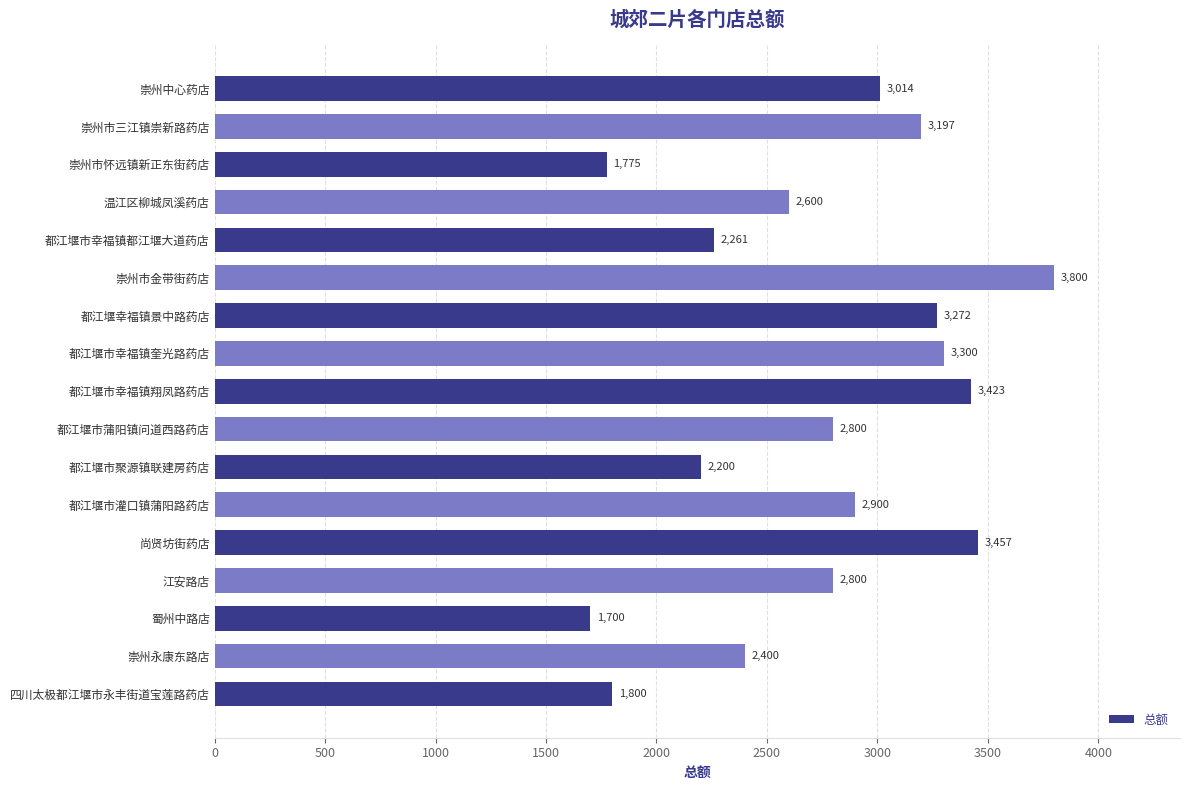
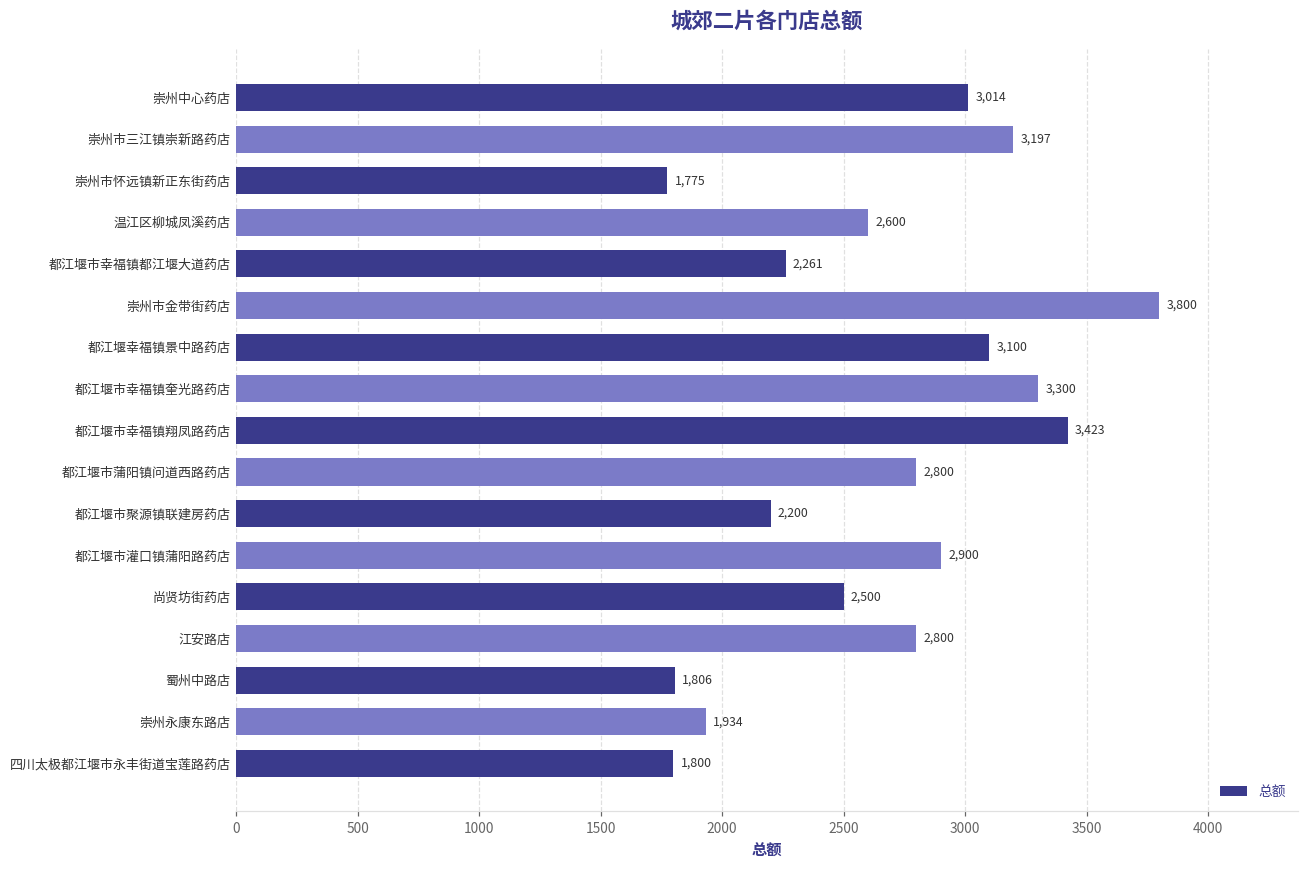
都江堰幸福镇景中路药店: 3,272 -> 3,100
尚贤坊街药店: 3,457 -> 2,500
蜀州中路店: 1,700 -> 1,806
崇州永康东路店: 2,400 -> 1,934
